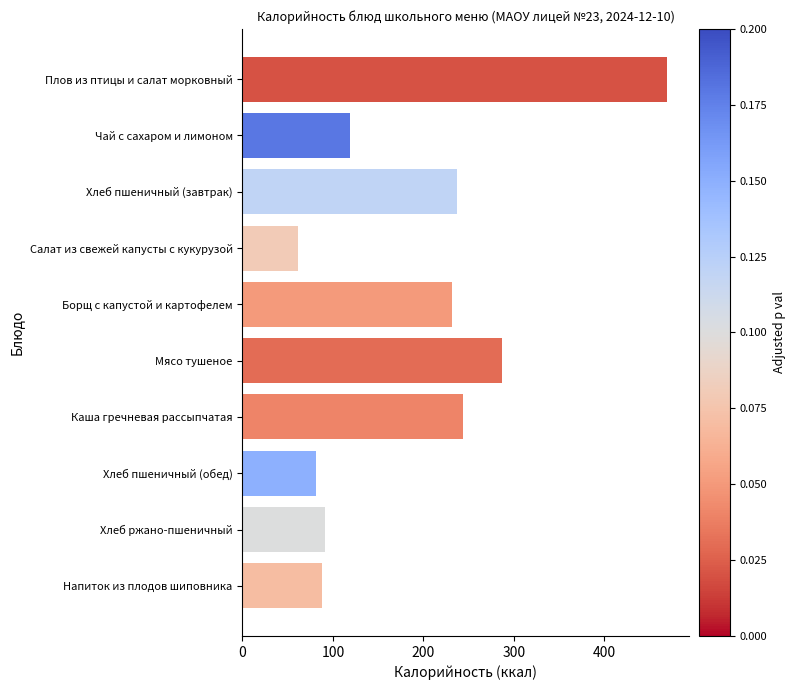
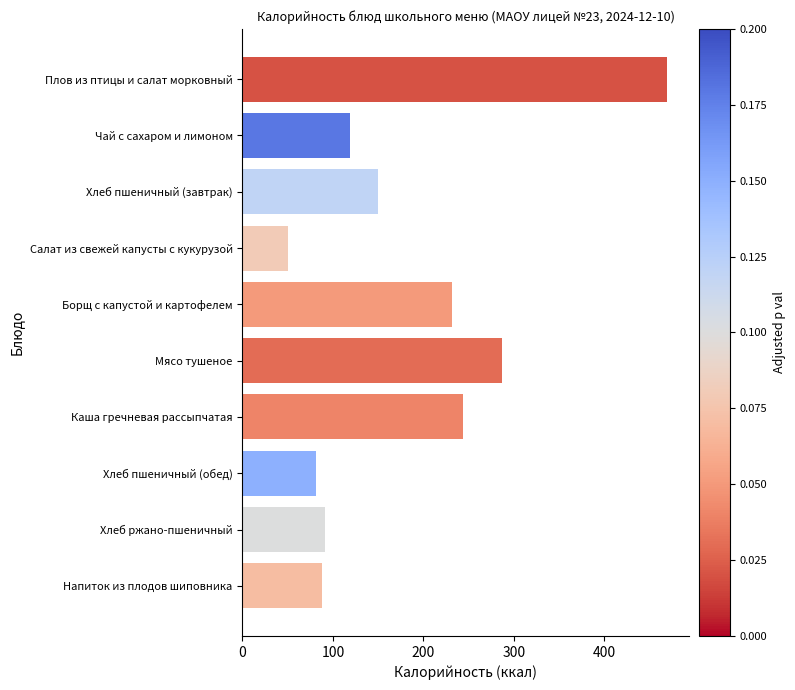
Хлеб пшеничный (завтрак): 240 -> 150
Салат из свежей капусты с кукурузой: 60 -> 50
